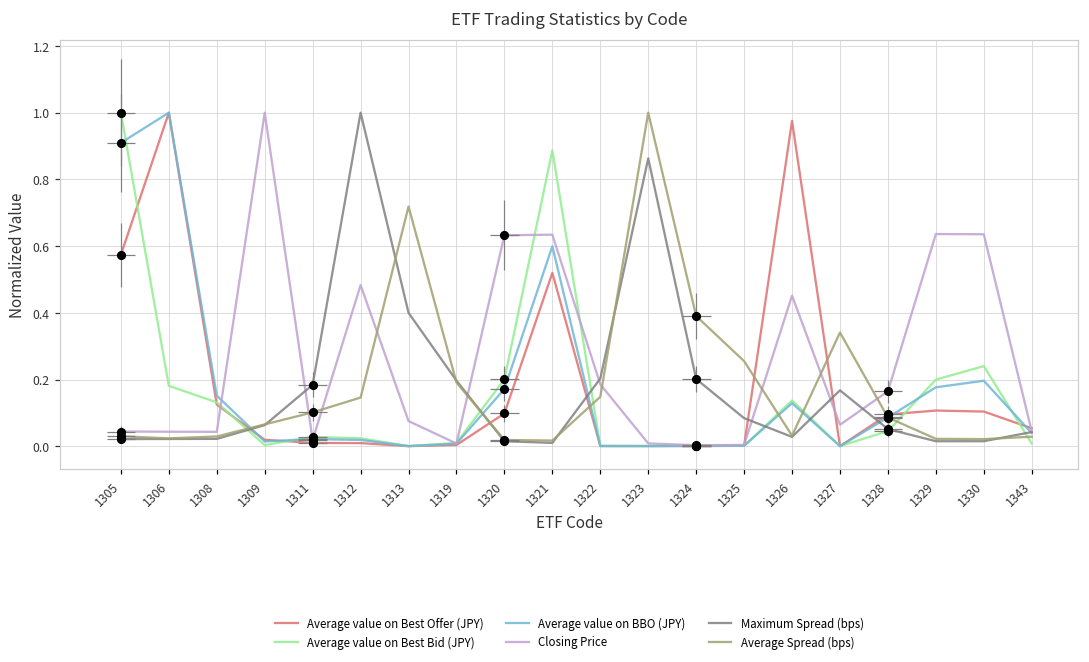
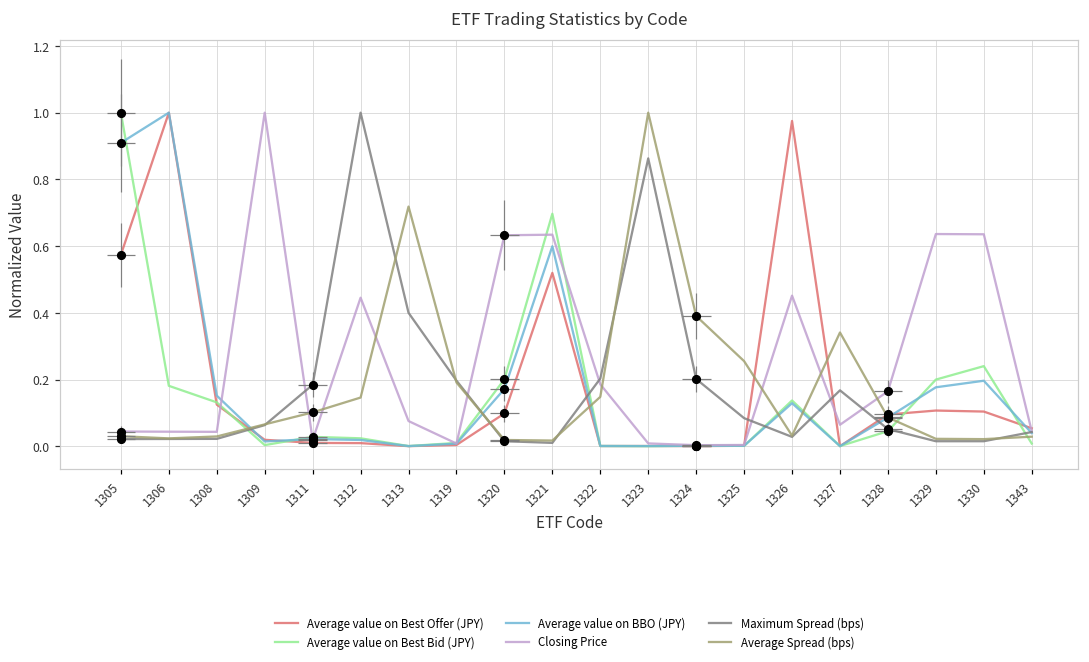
Closing Price, 1312: 0.48 -> 0.45
Average value on Best Bid (JPY), 1321: 0.89 -> 0.70
